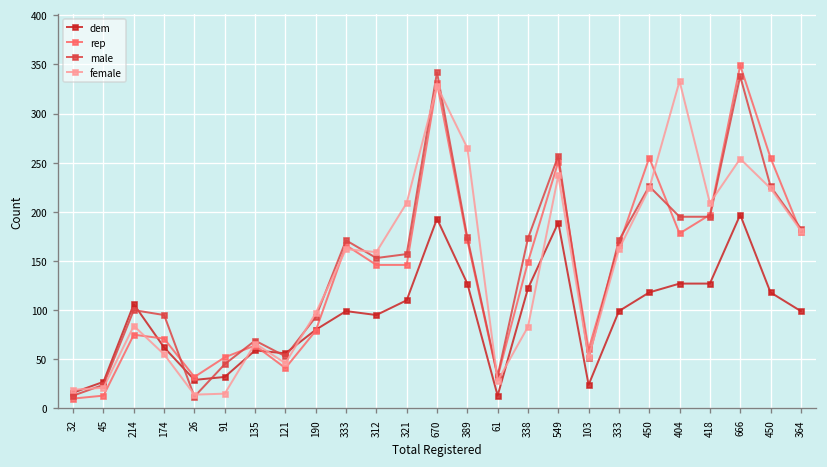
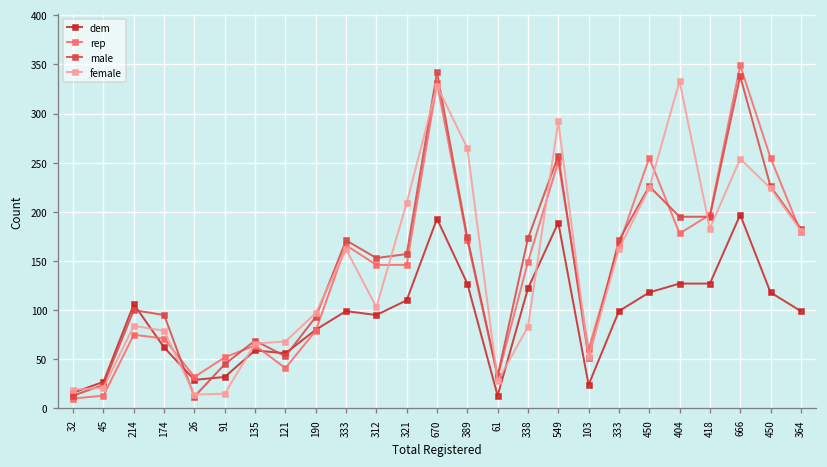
female, 174: 60 -> 80
female, 121: 50 -> 70
female, 312: 160 -> 100
female, 549: 240 -> 290
female, 418: 210 -> 180
